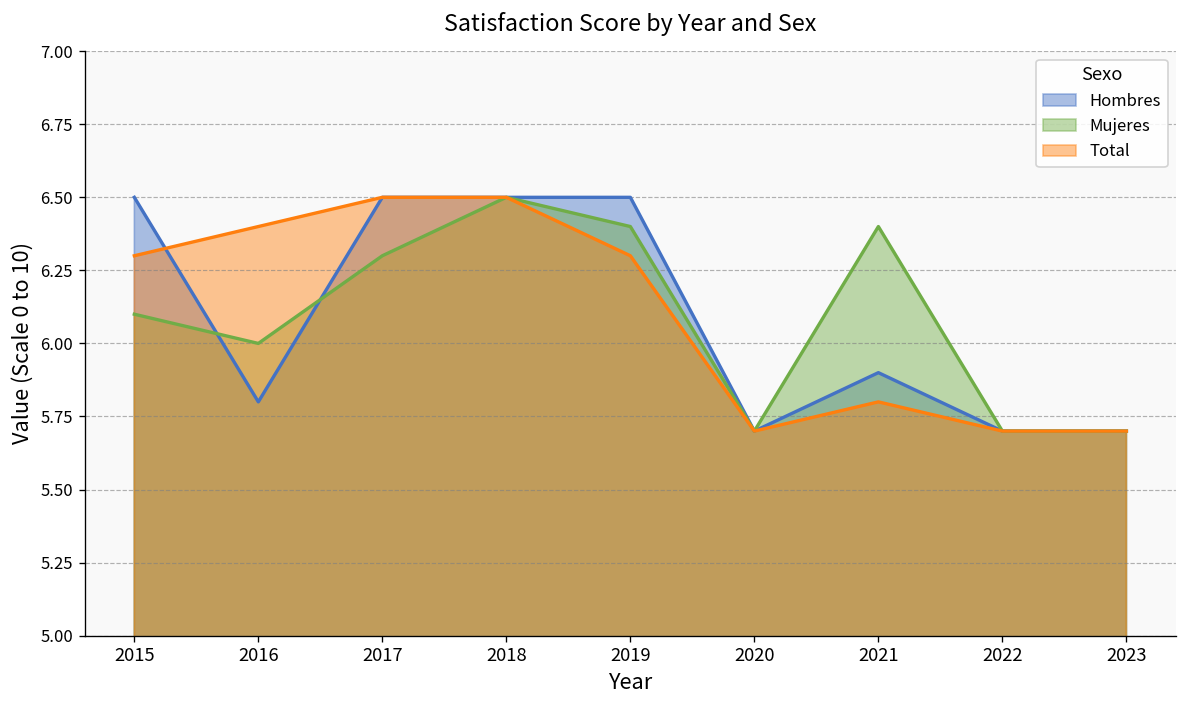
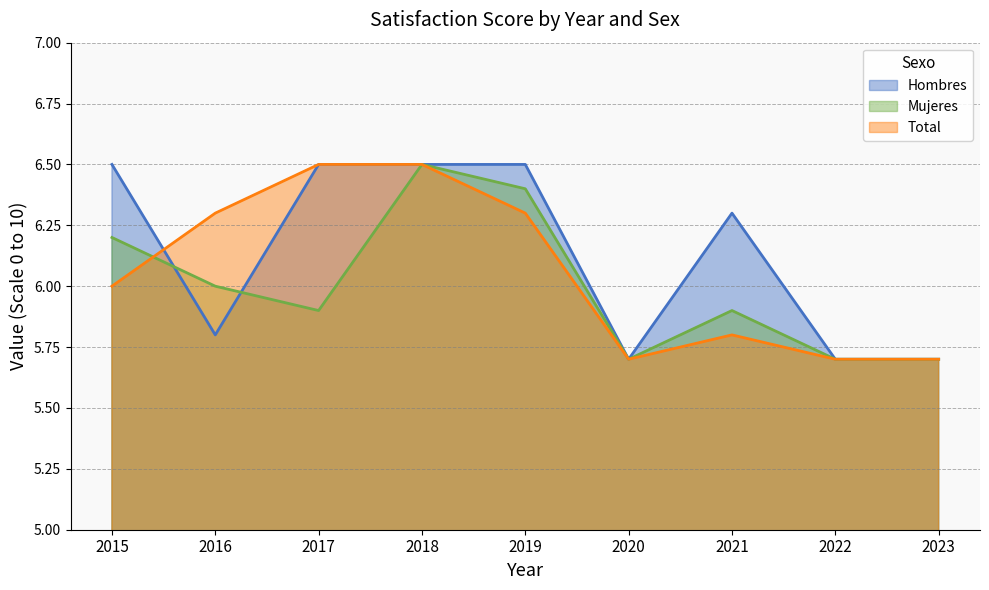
Mujeres, 2015: 6.1 -> 6.2
Total, 2015: 6.3 -> 6.0
Total, 2016: 6.4 -> 6.3
Mujeres, 2017: 6.3 -> 5.9
Hombres, 2021: 5.9 -> 6.3
Mujeres, 2021: 6.4 -> 5.9
